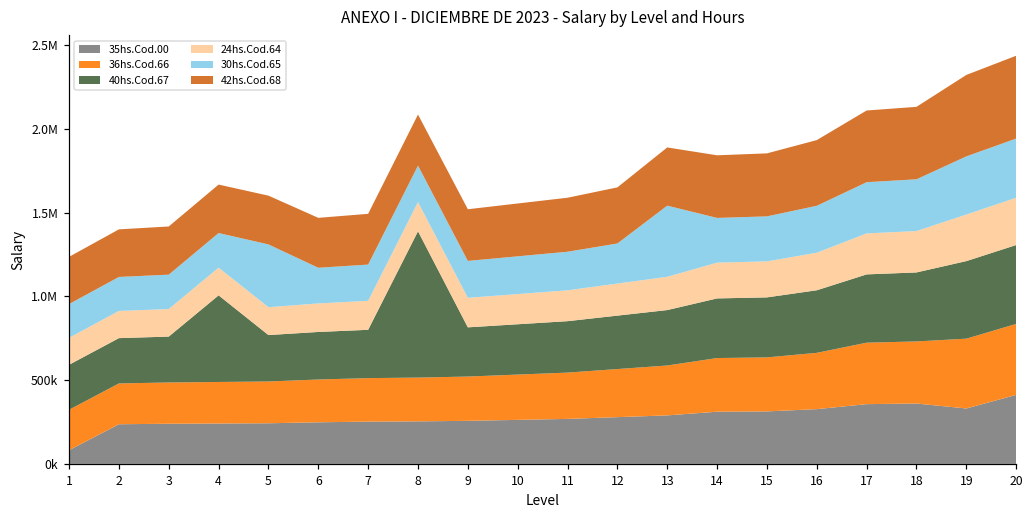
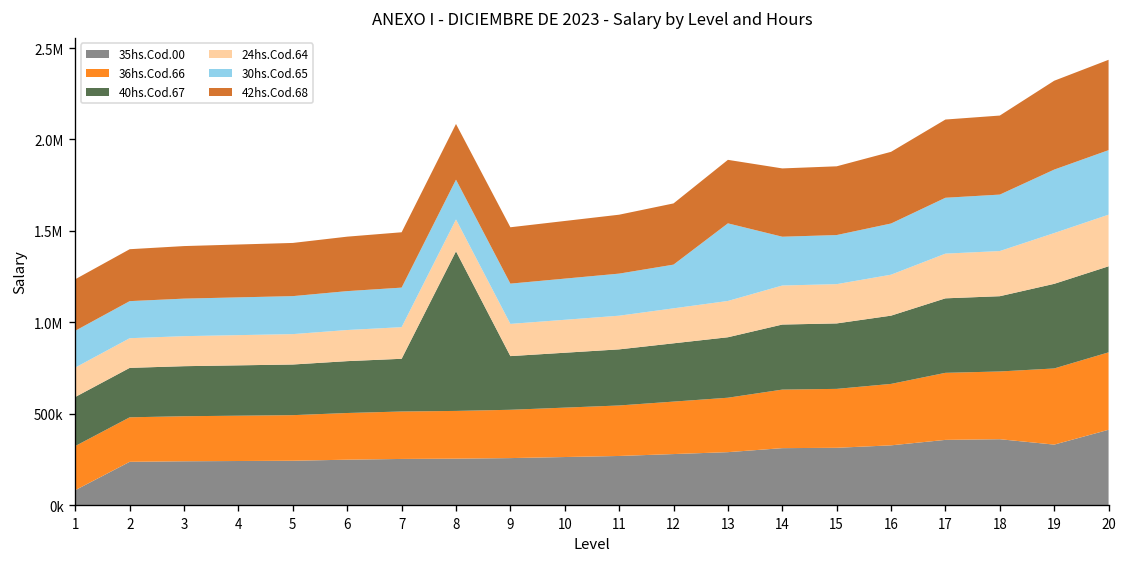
40hs.Cod.67, 4: 520000 -> 280000
30hs.Cod.65, 5: 370000 -> 210000
